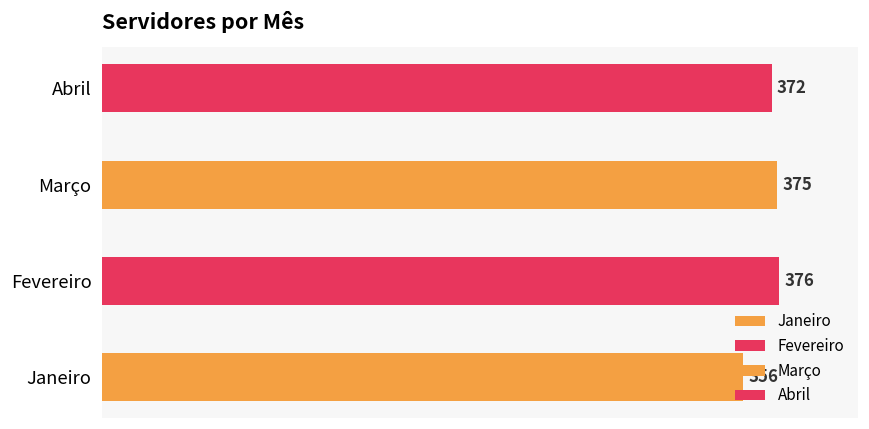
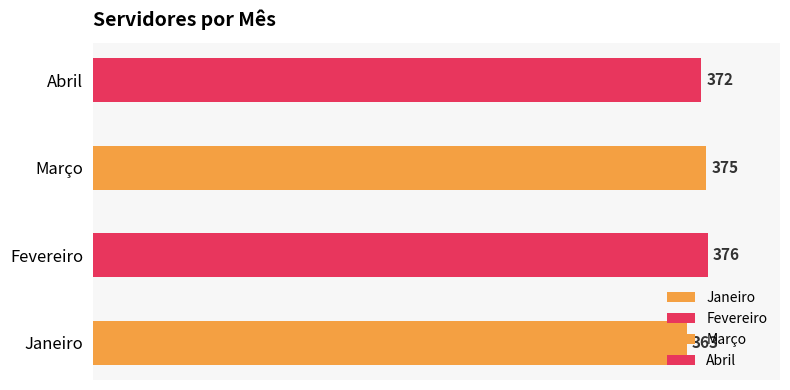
Janeiro: 356 -> 363
